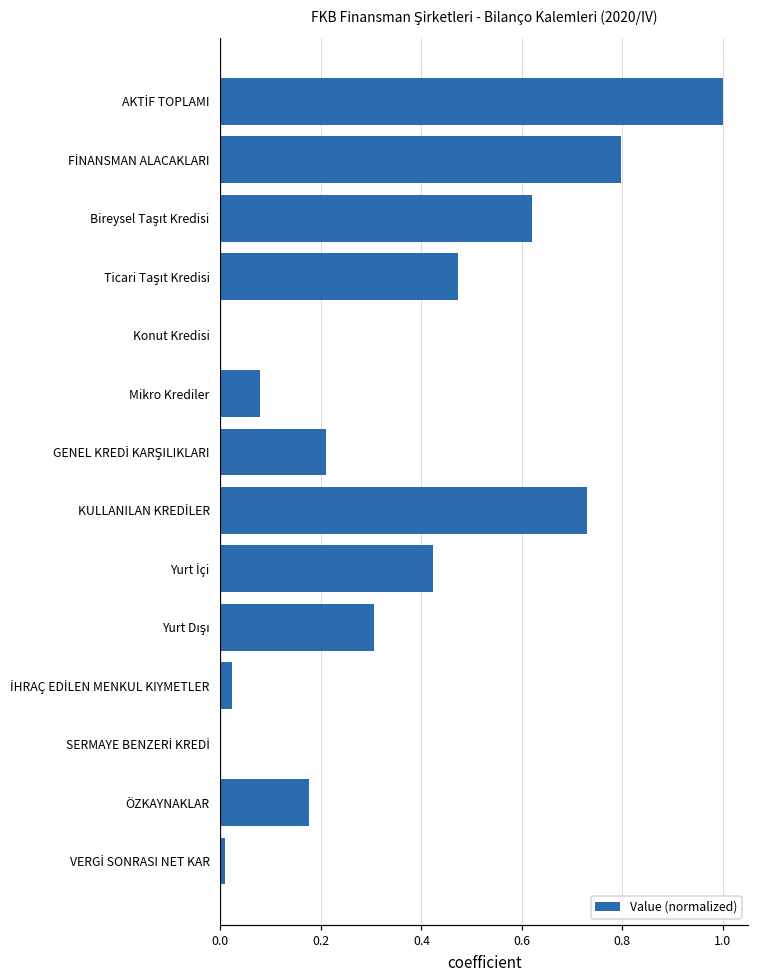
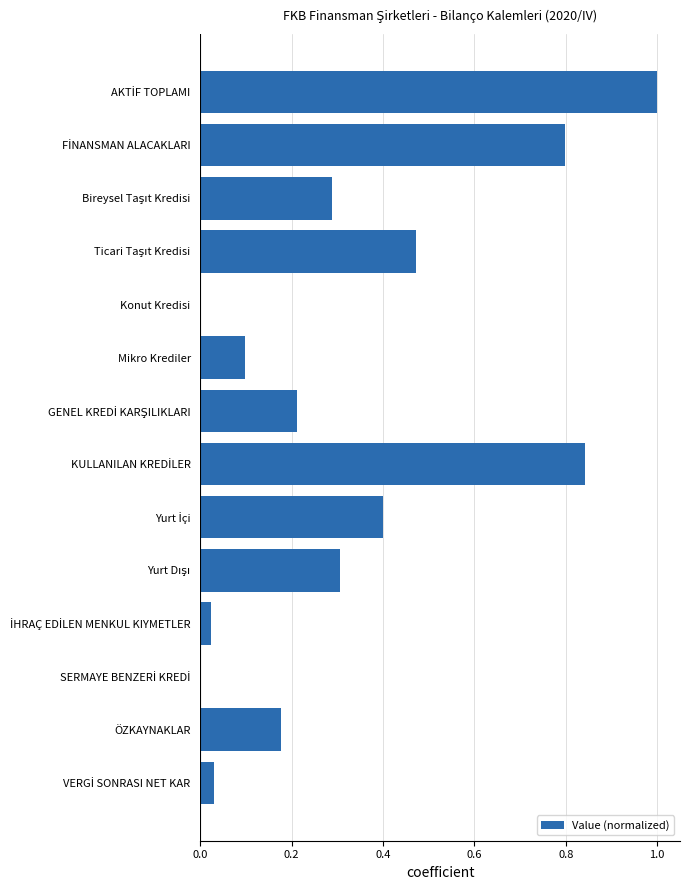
Bireysel Taşıt Kredisi: 0.62 -> 0.29
Mikro Krediler: 0.08 -> 0.10
KULLANILAN KREDİLER: 0.73 -> 0.84
Yurt İçi: 0.42 -> 0.40
VERGİ SONRASI NET KAR: 0.01 -> 0.03
